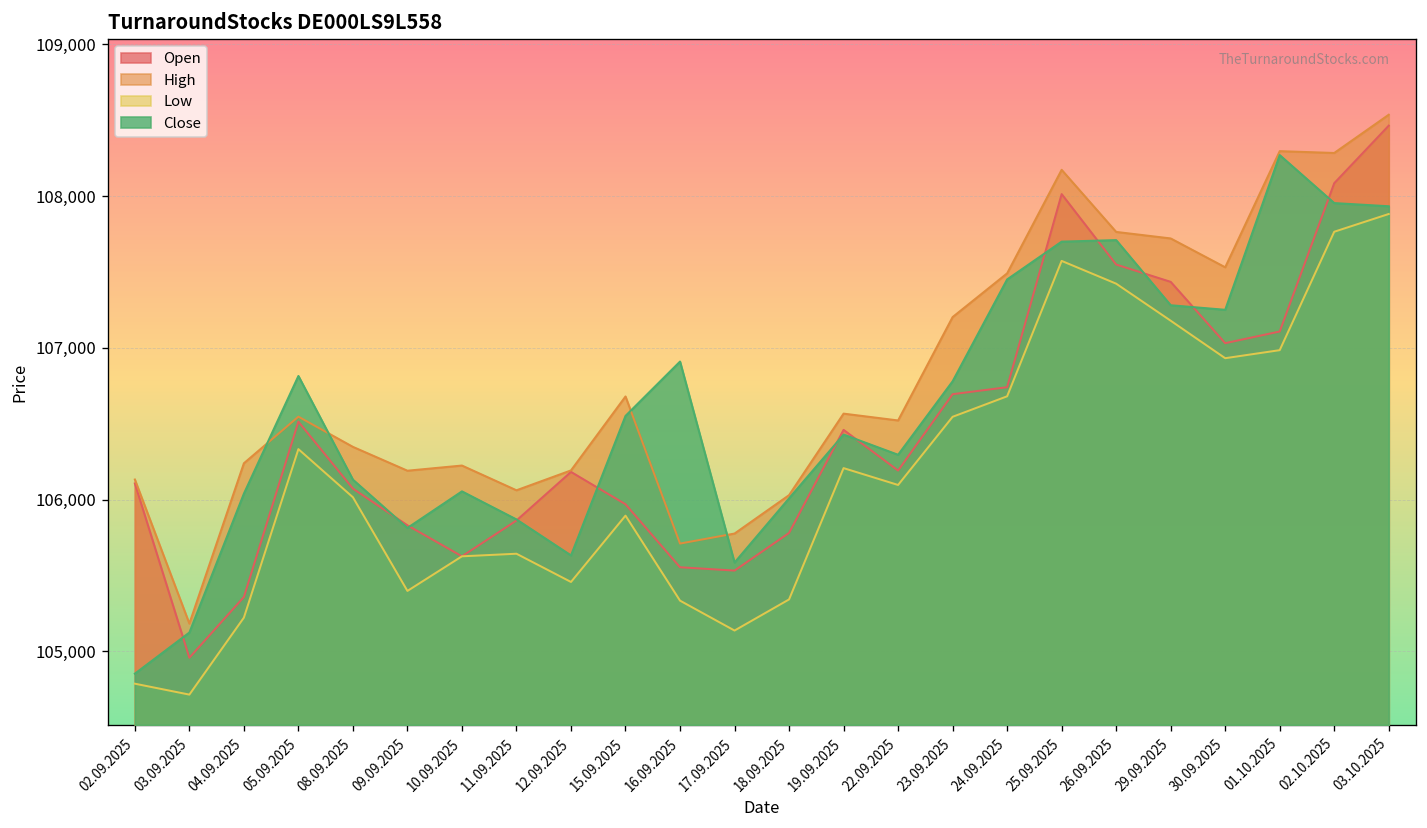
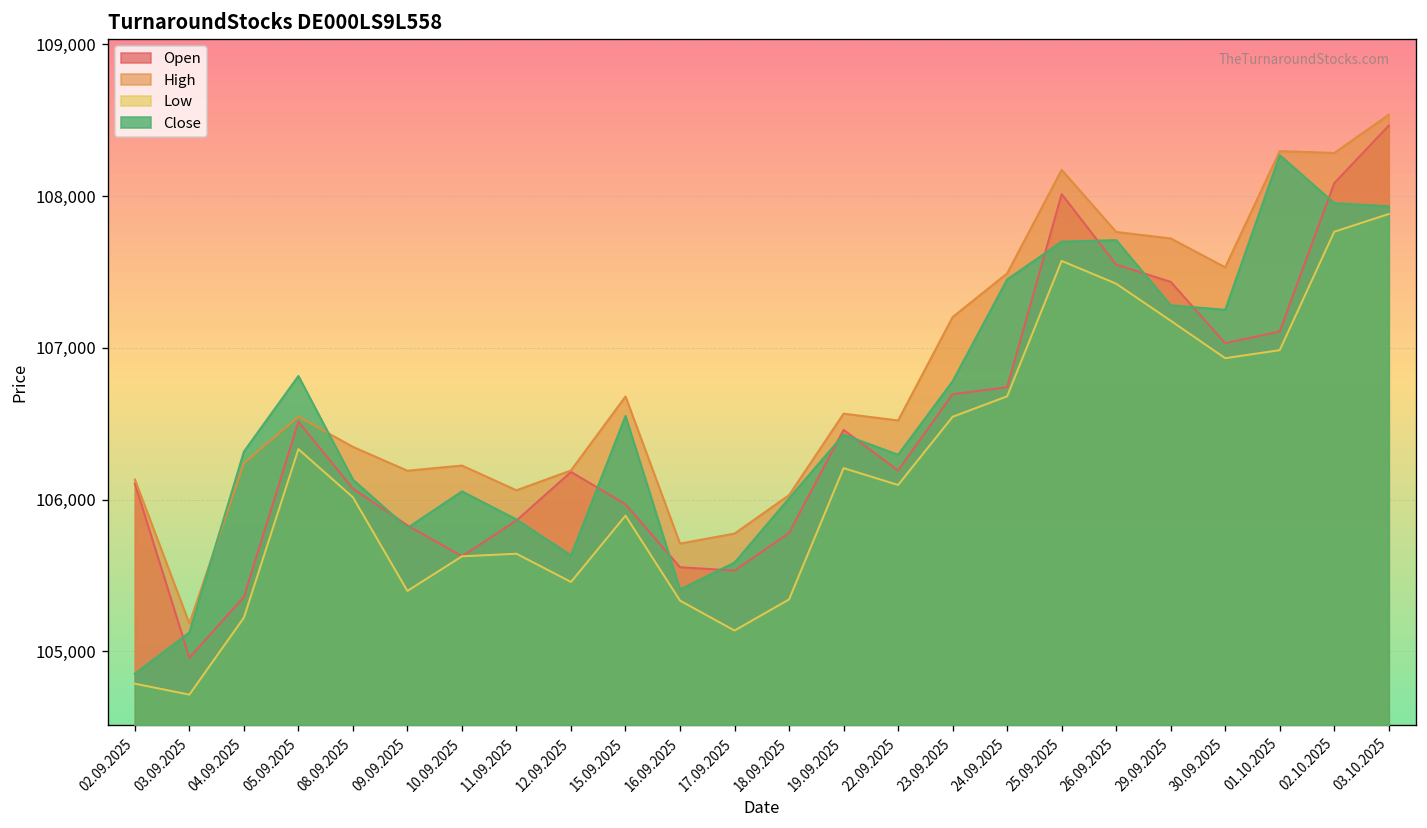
Close, 04.09.2025: 106,040 -> 106,320
Close, 16.09.2025: 106,910 -> 105,410
